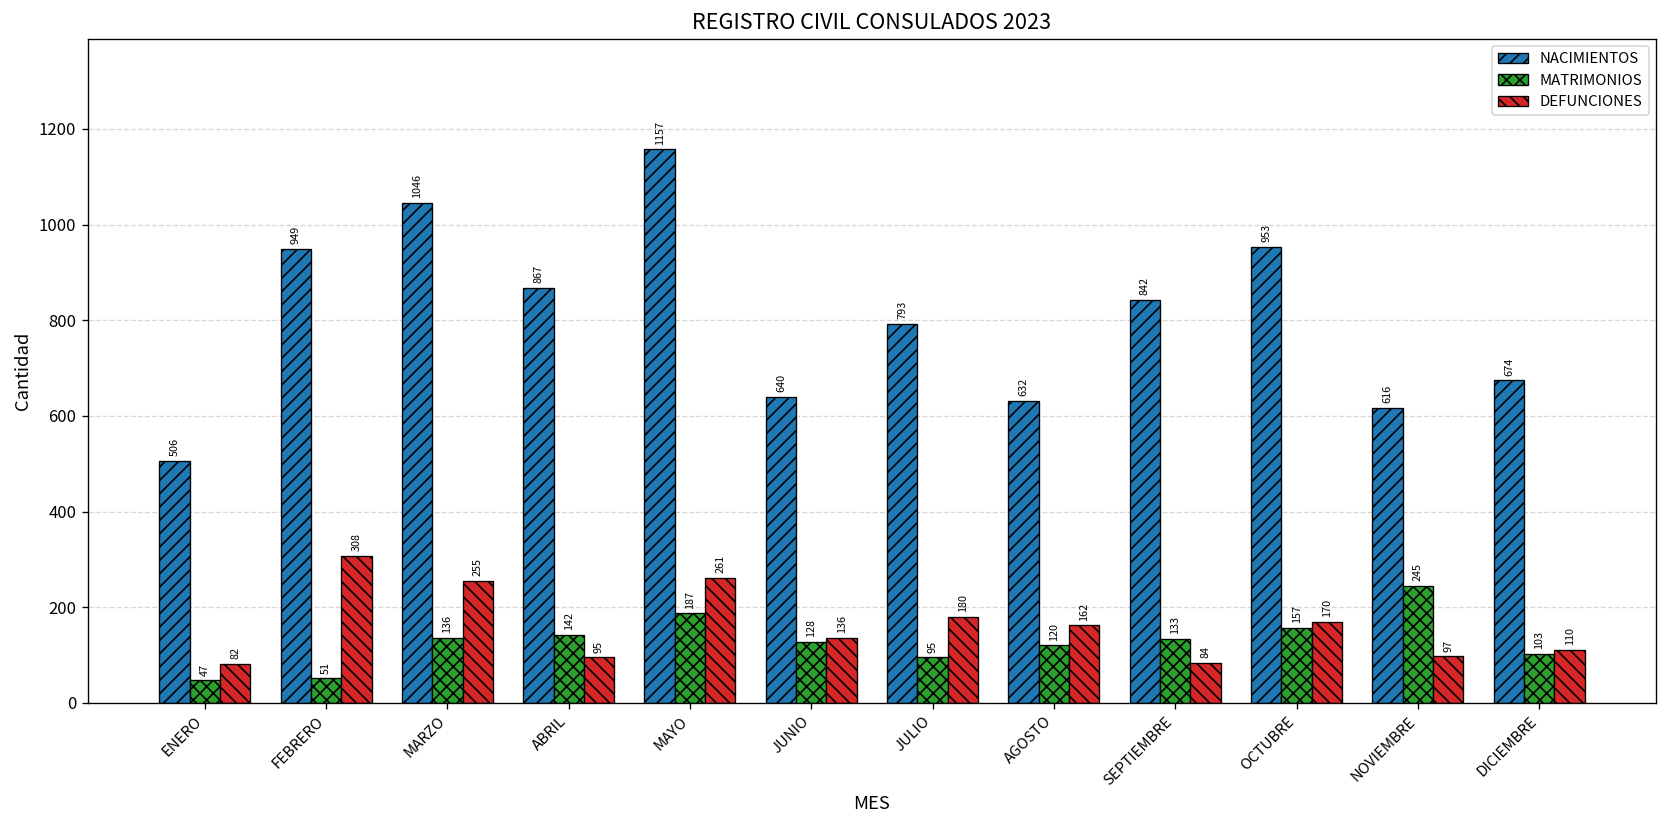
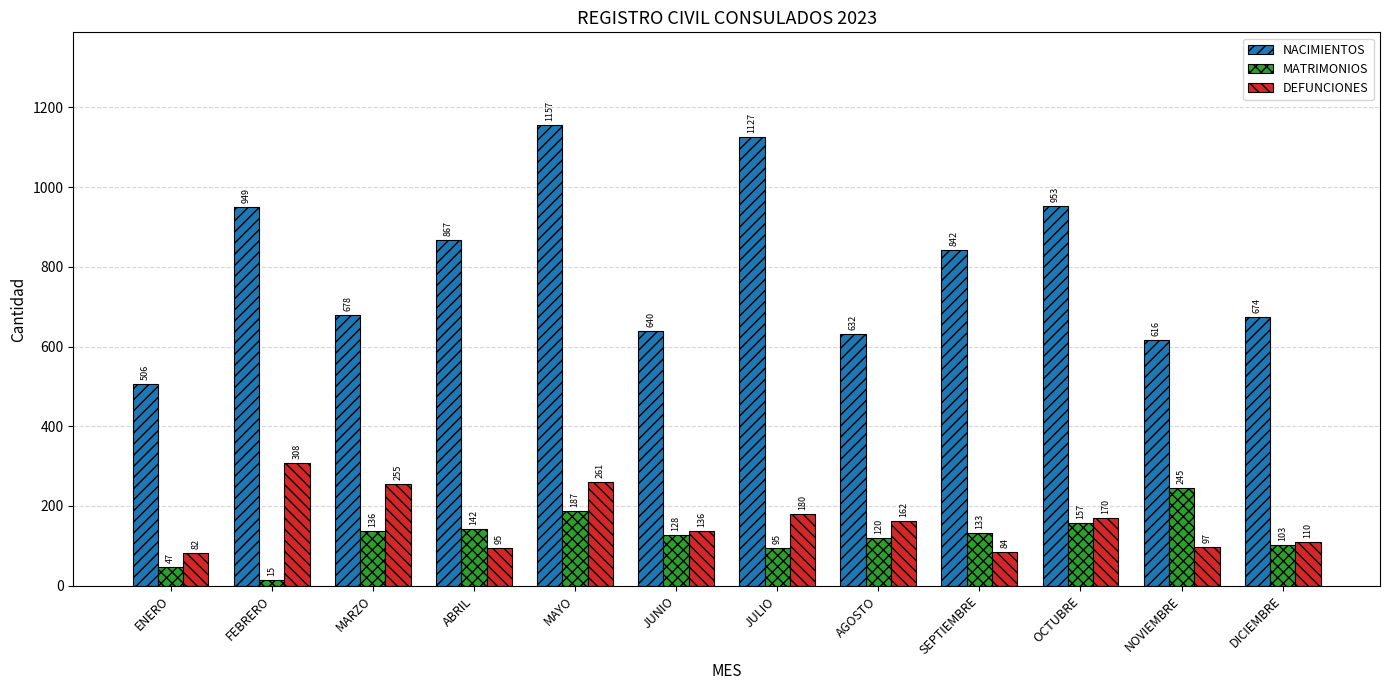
MATRIMONIOS, FEBRERO: 51 -> 15
NACIMIENTOS, MARZO: 1046 -> 678
NACIMIENTOS, JULIO: 793 -> 1127
